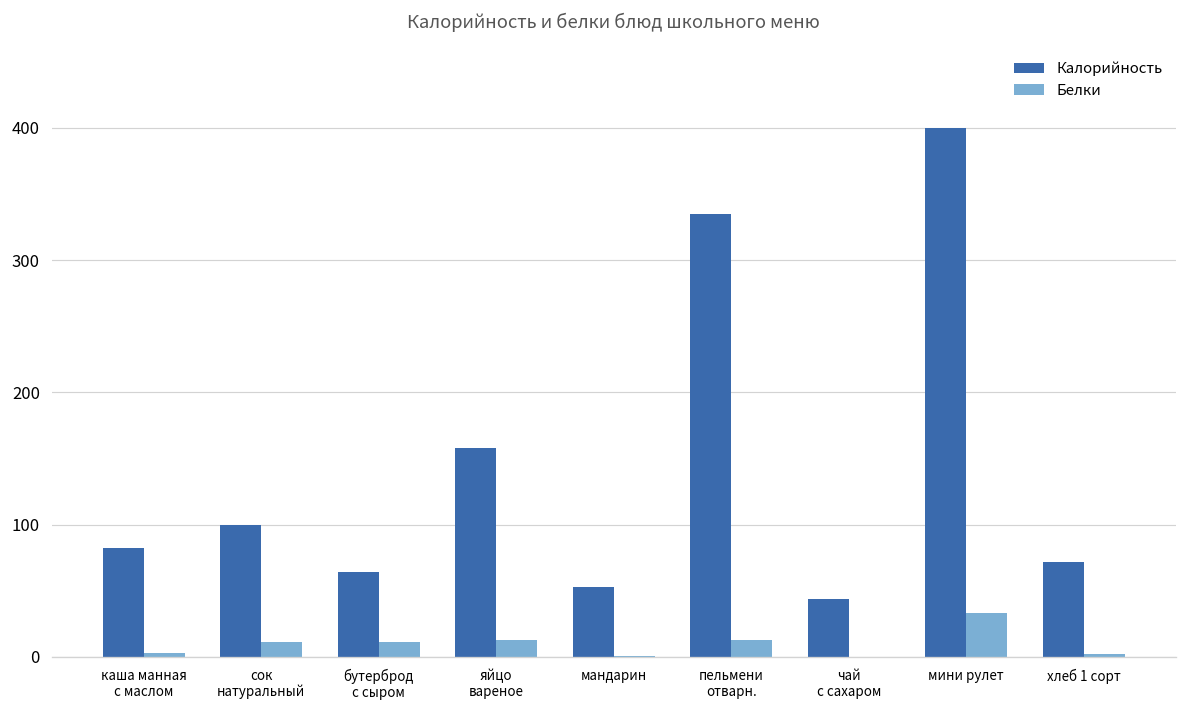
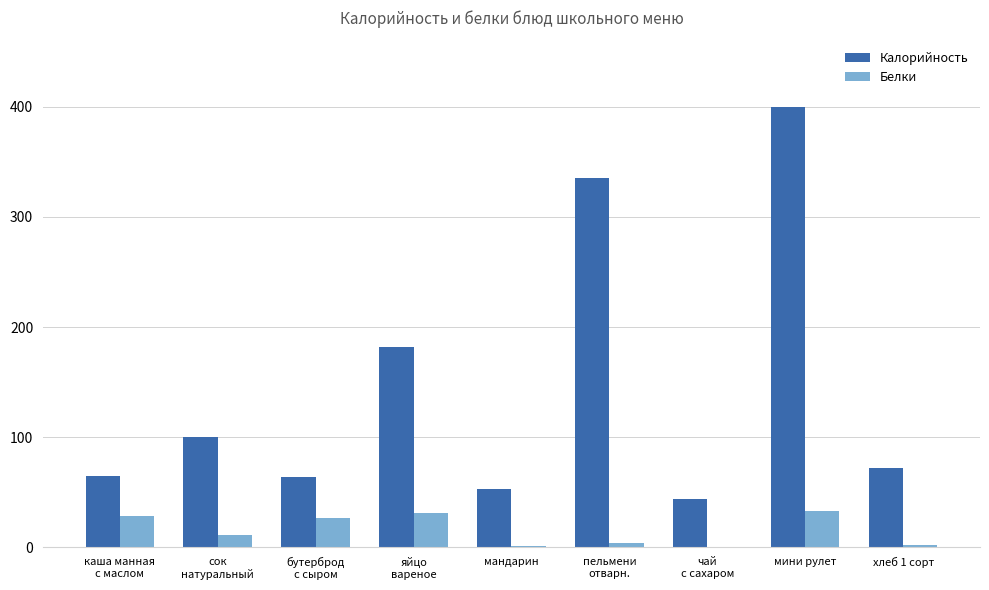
Калорийность, каша манная с маслом: 82 -> 65
Белки, каша манная с маслом: 3 -> 29
Белки, бутерброд с сыром: 12 -> 26
Калорийность, яйцо вареное: 158 -> 182
Белки, яйцо вареное: 13 -> 31
Белки, пельмени отварн.: 13 -> 4
